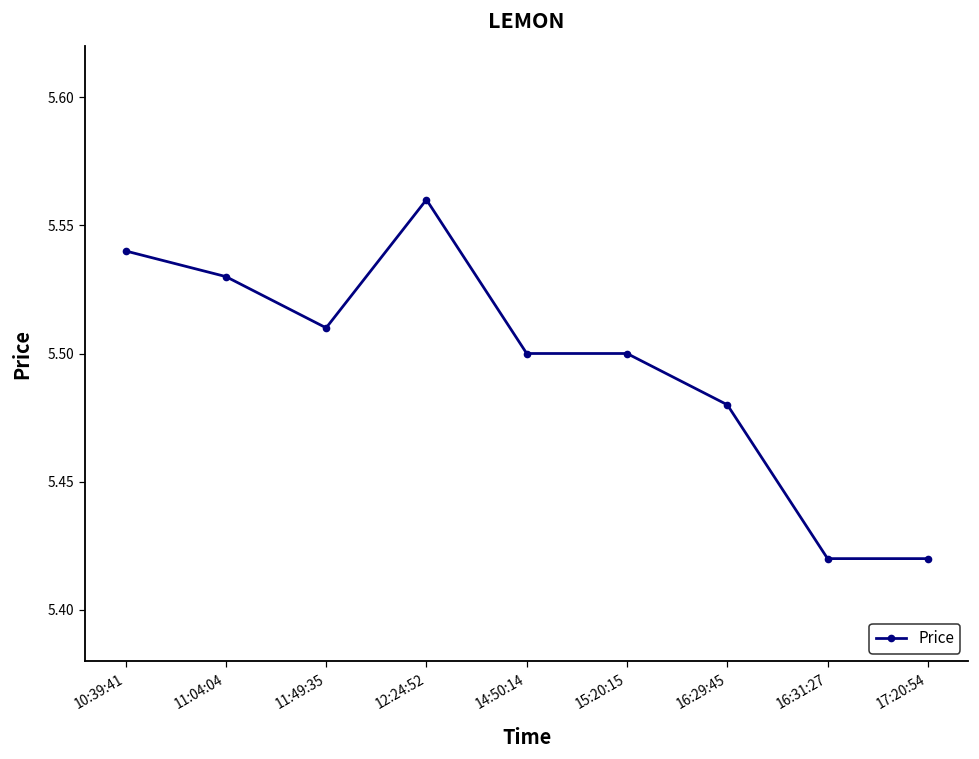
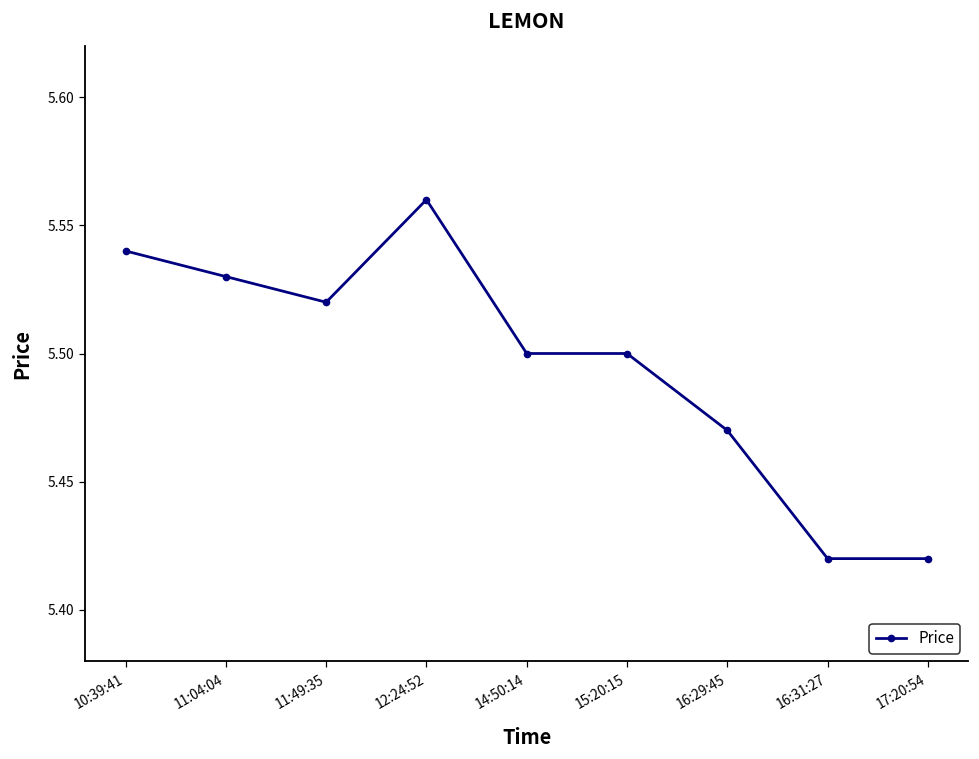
11:49:35: 5.51 -> 5.52
16:29:45: 5.48 -> 5.47
